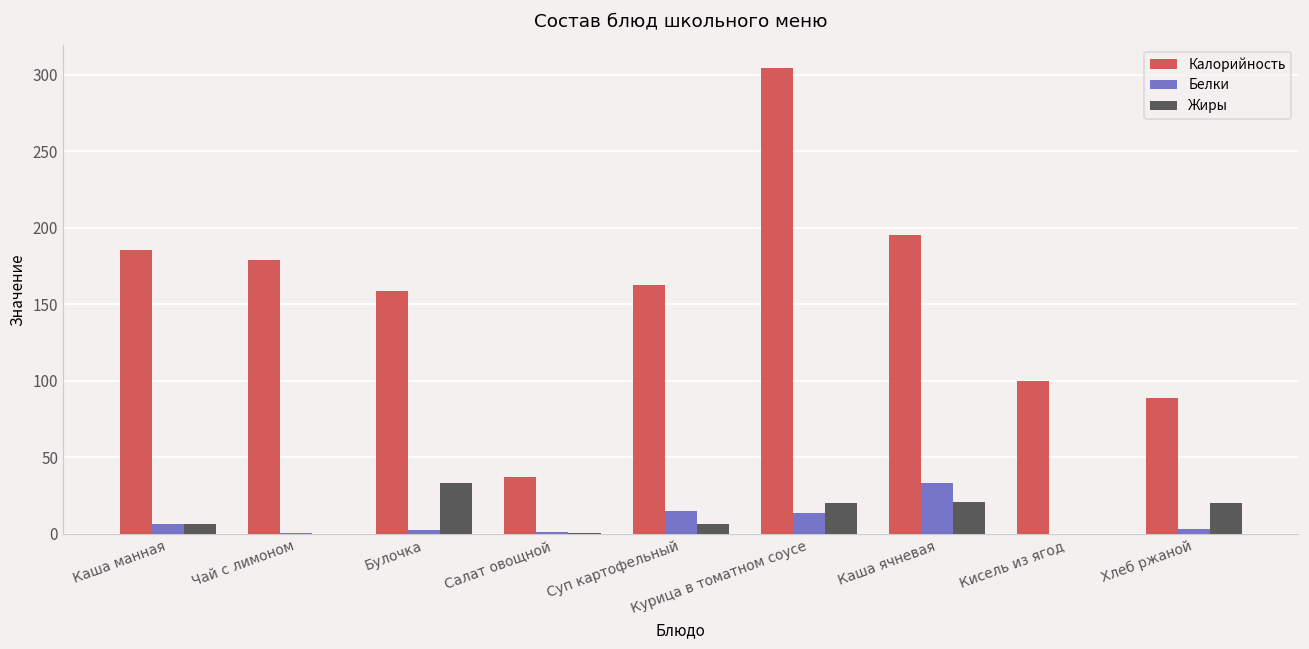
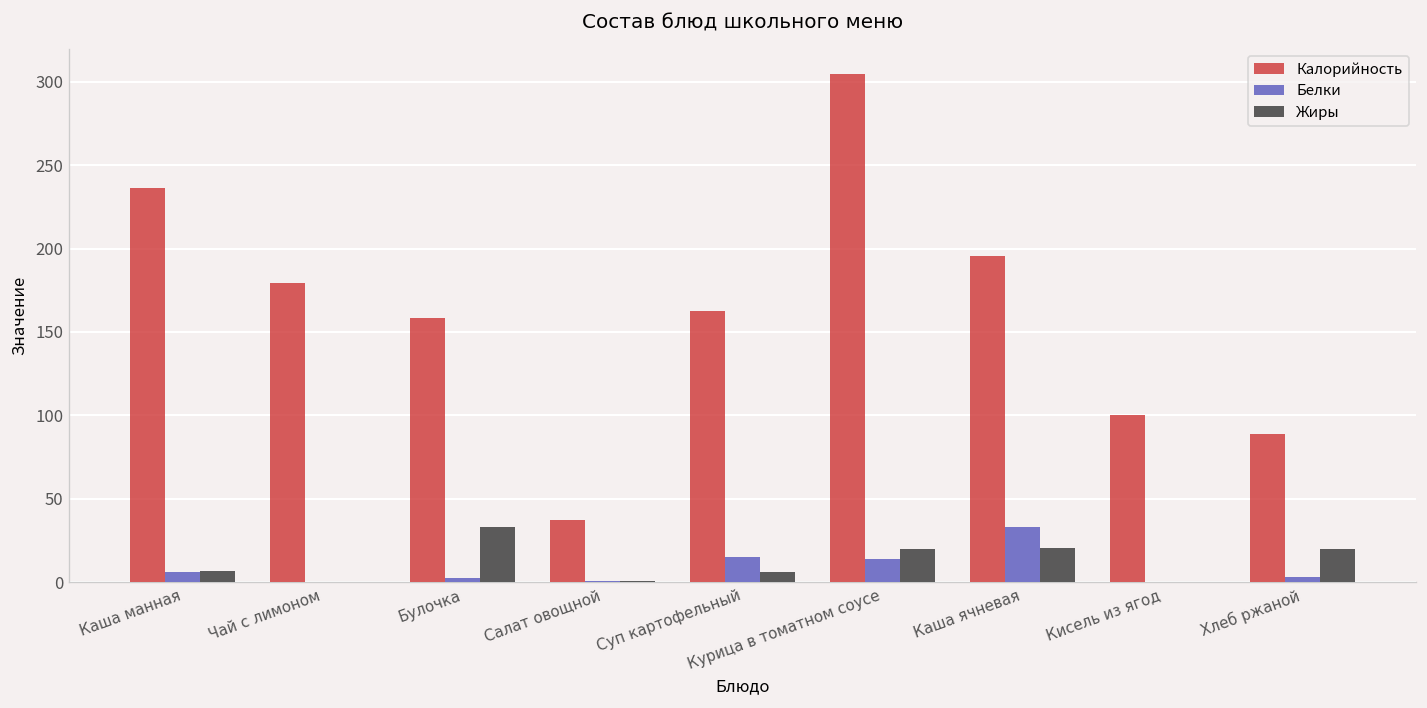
Калорийность, Каша манная: 186 -> 236
